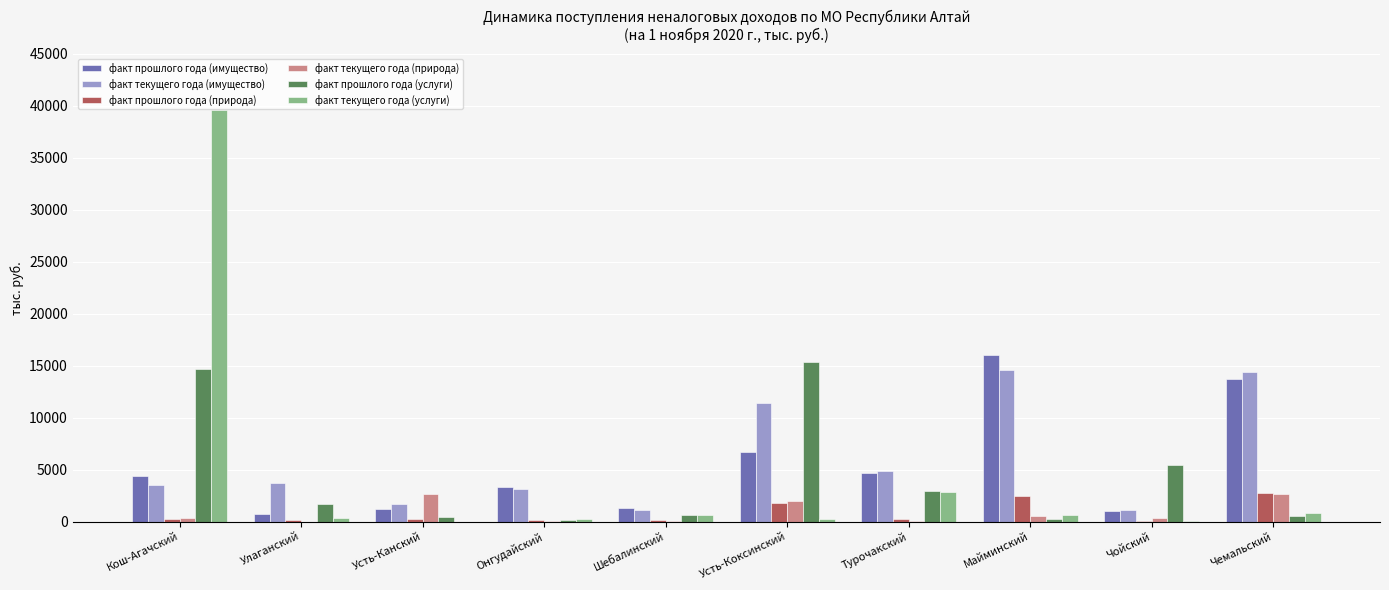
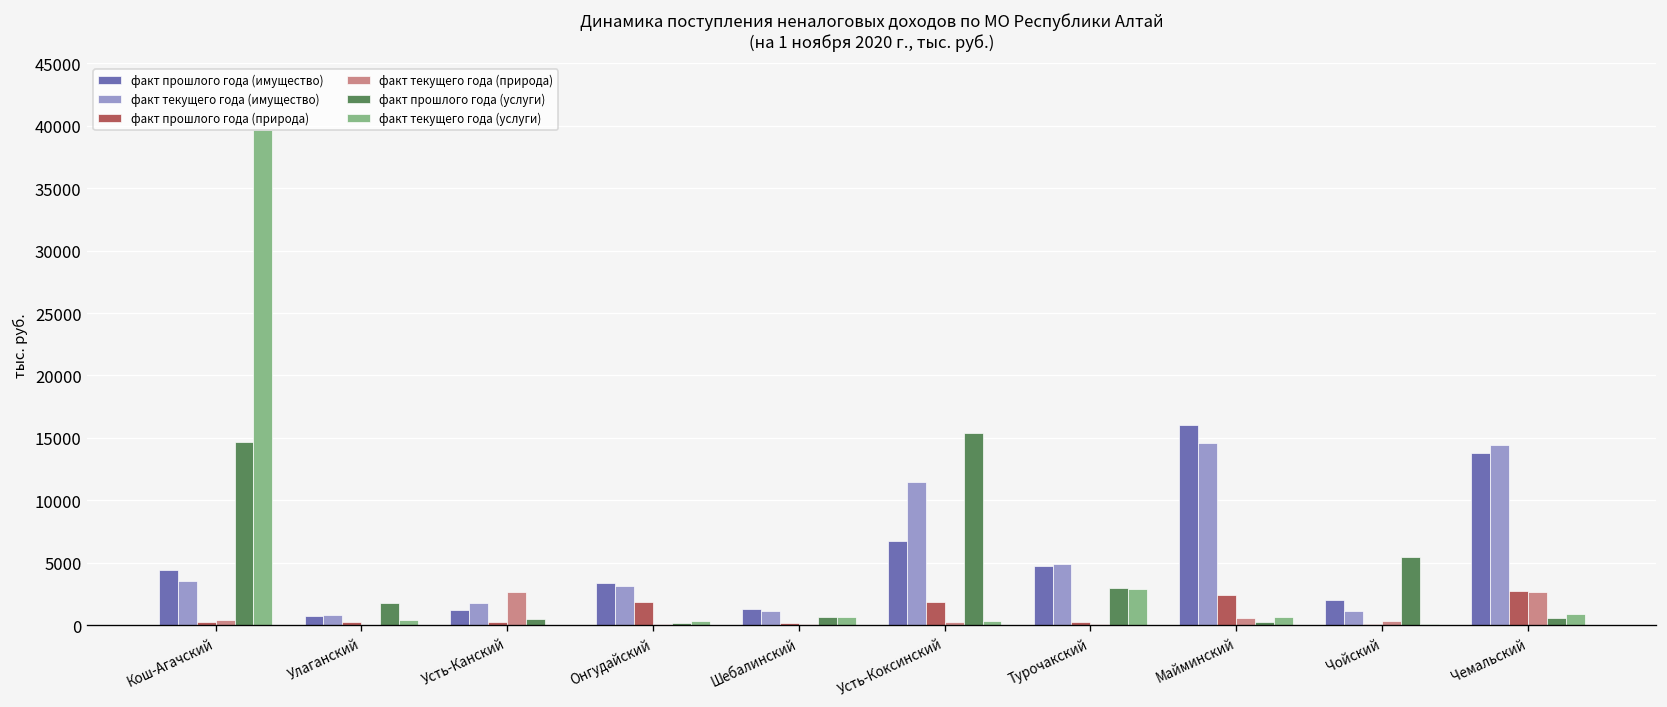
факт текущего года (имущество), Улаганский: 3800 -> 800
факт прошлого года (природа), Онгудайский: 200 -> 1800
факт текущего года (природа), Усть-Коксинский: 2000 -> 200
факт прошлого года (имущество), Чойский: 1000 -> 2000
